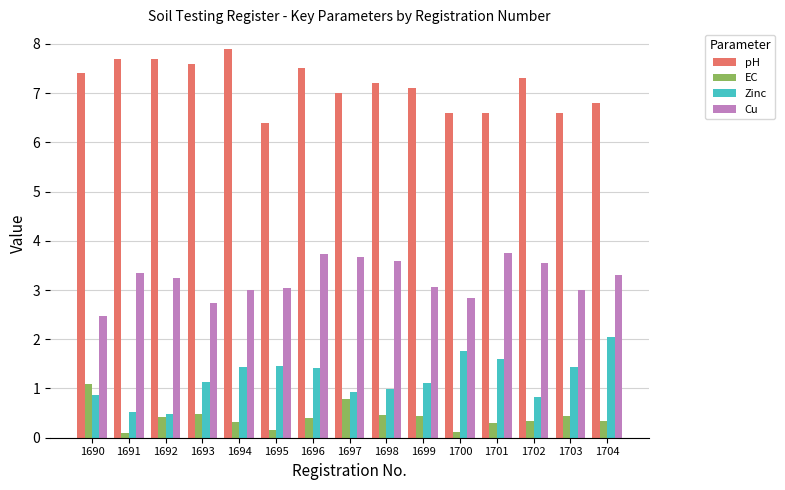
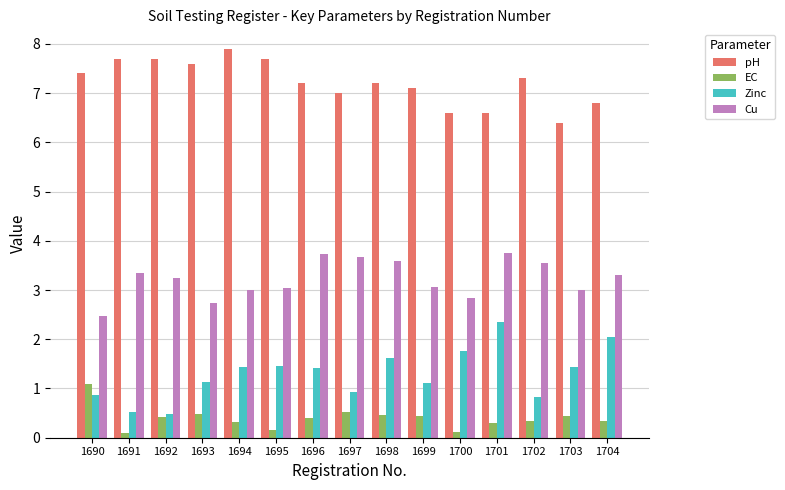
pH, 1695: 6.4 -> 7.7
pH, 1696: 7.5 -> 7.2
EC, 1697: 0.8 -> 0.5
Zinc, 1698: 1.0 -> 1.6
Zinc, 1701: 1.6 -> 2.3
pH, 1703: 6.6 -> 6.4
